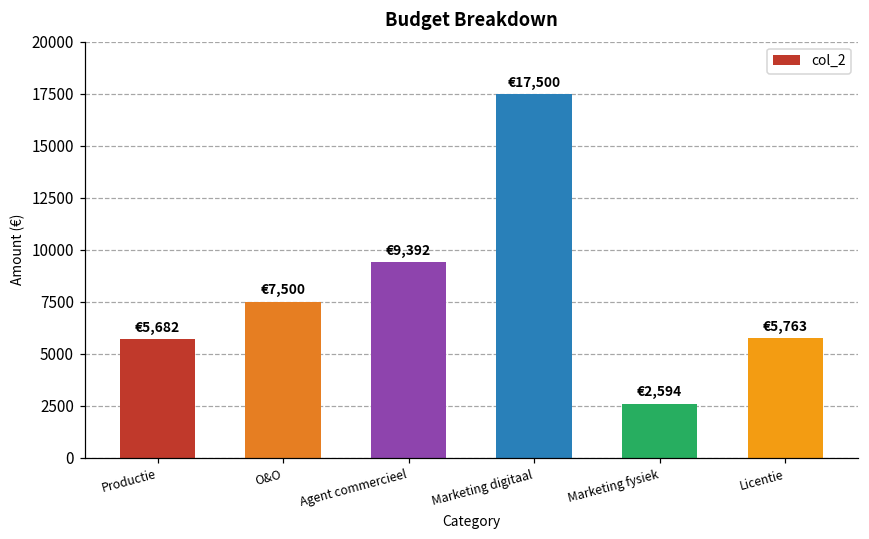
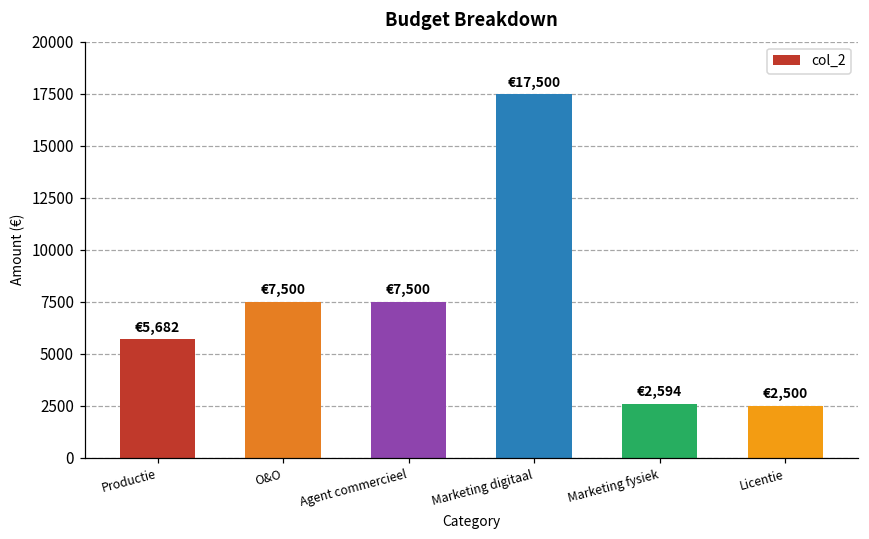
Agent commercieel: €9,392 -> €7,500
Licentie: €5,763 -> €2,500
